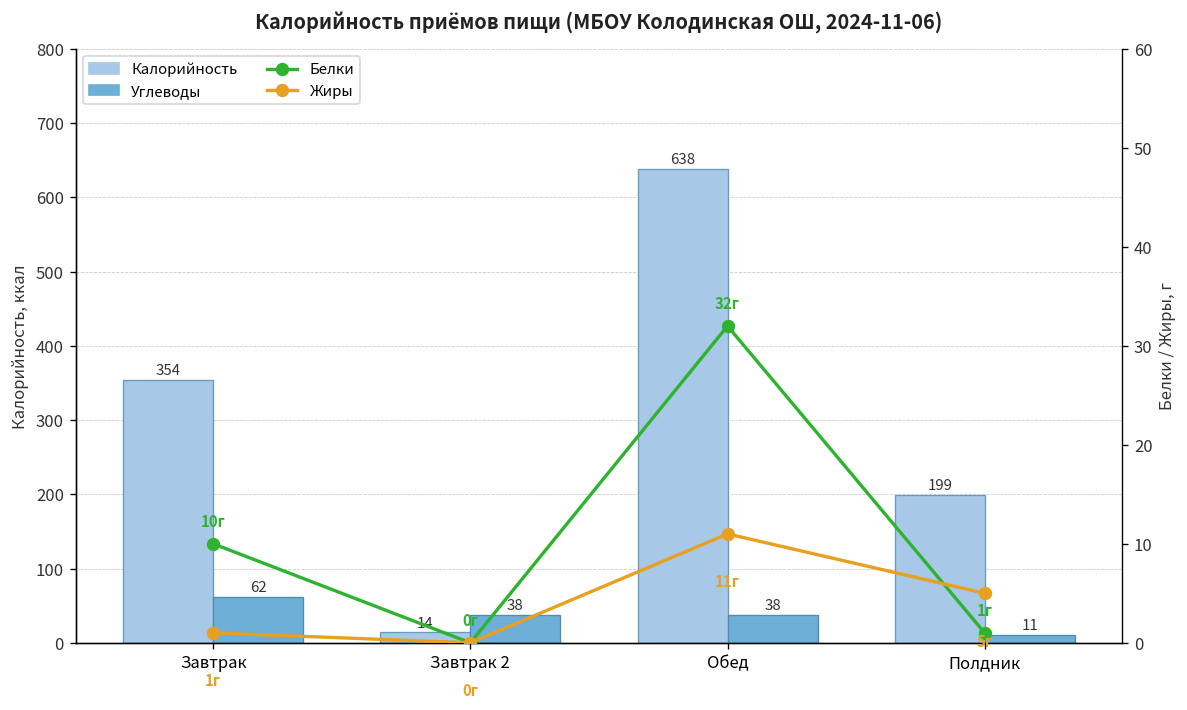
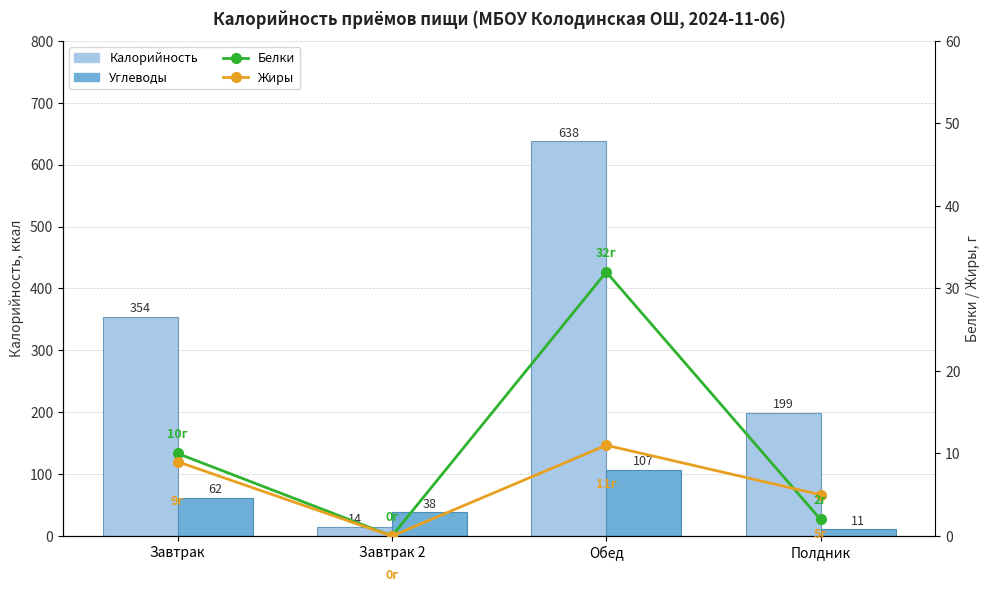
Углеводы, Обед: 38 -> 107
Жиры, Завтрак: 1г -> 9г
Белки, Полдник: 1г -> 2г
